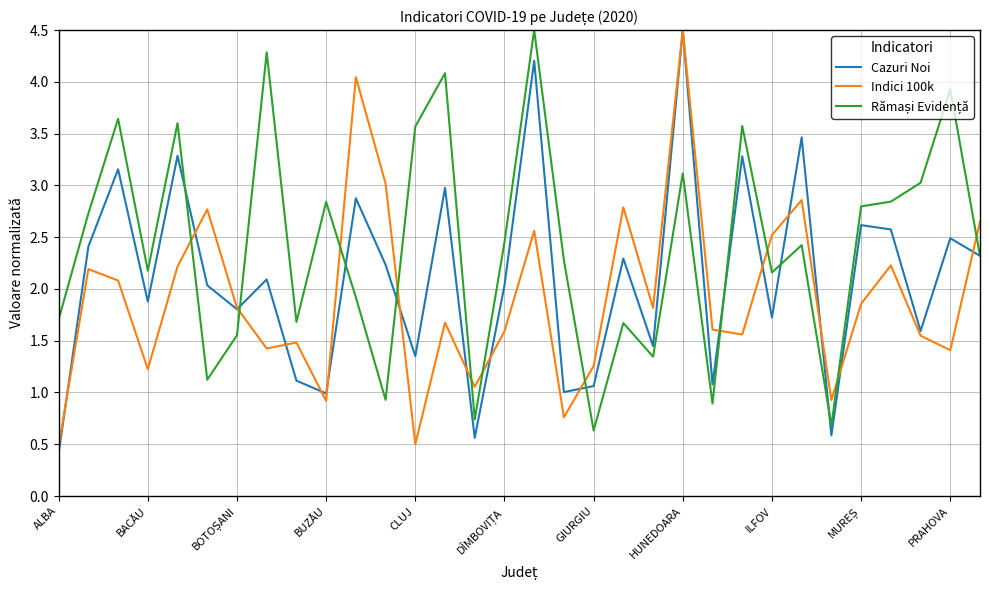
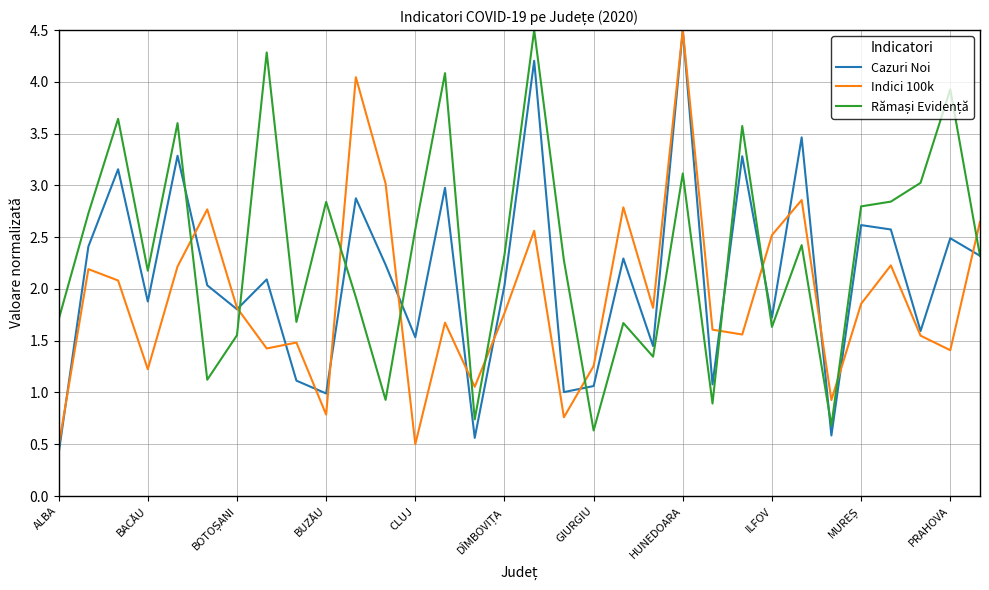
Indici 100k, BUZĂU: 0.92 -> 0.79
Cazuri Noi, CLUJ: 1.35 -> 1.53
Rămași Evidență, CLUJ: 3.57 -> 2.58
Indici 100k, DÎMBOVIȚA: 1.59 -> 1.77
Rămași Evidență, DÎMBOVIȚA: 2.45 -> 2.33
Rămași Evidență, ILFOV: 2.16 -> 1.63
